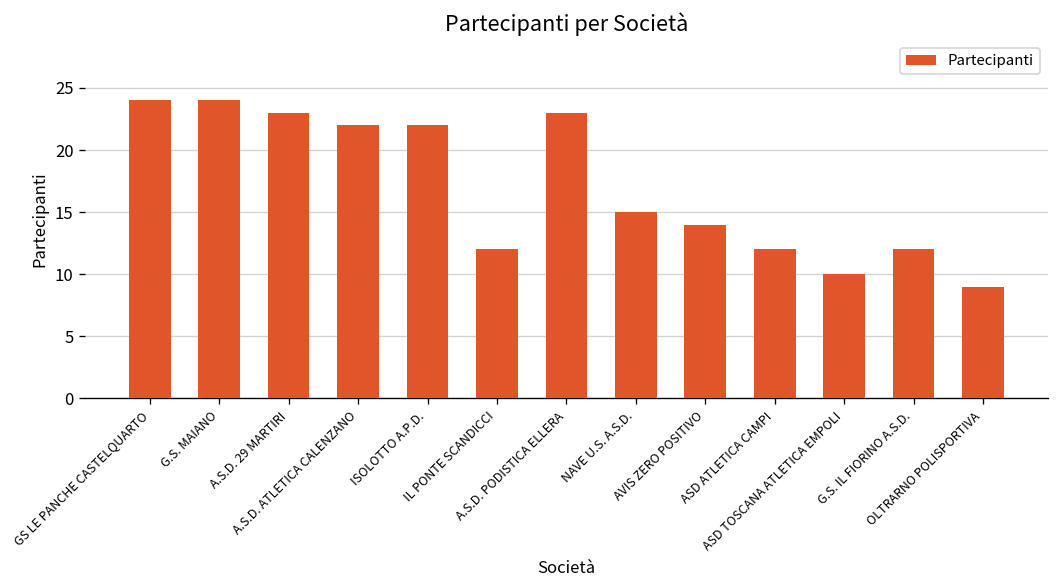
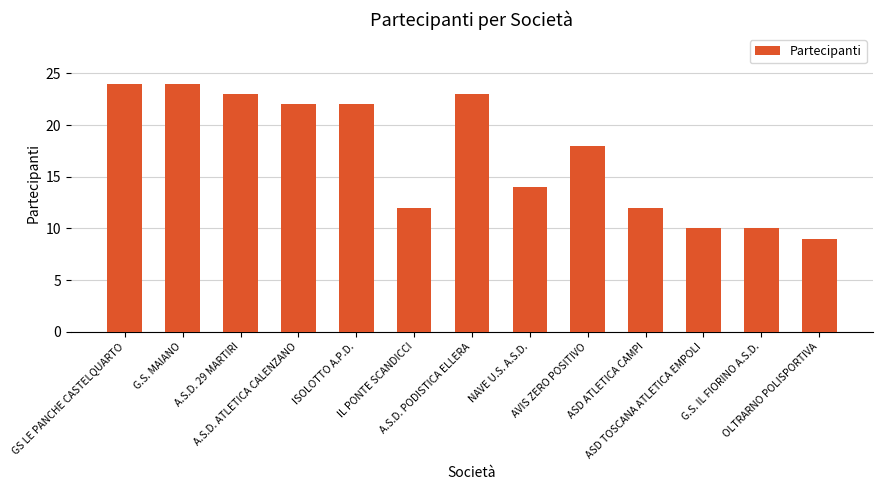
NAVE U.S. A.S.D.: 15 -> 14
AVIS ZERO POSITIVO: 14 -> 18
G.S. IL FIORINO A.S.D.: 12 -> 10
